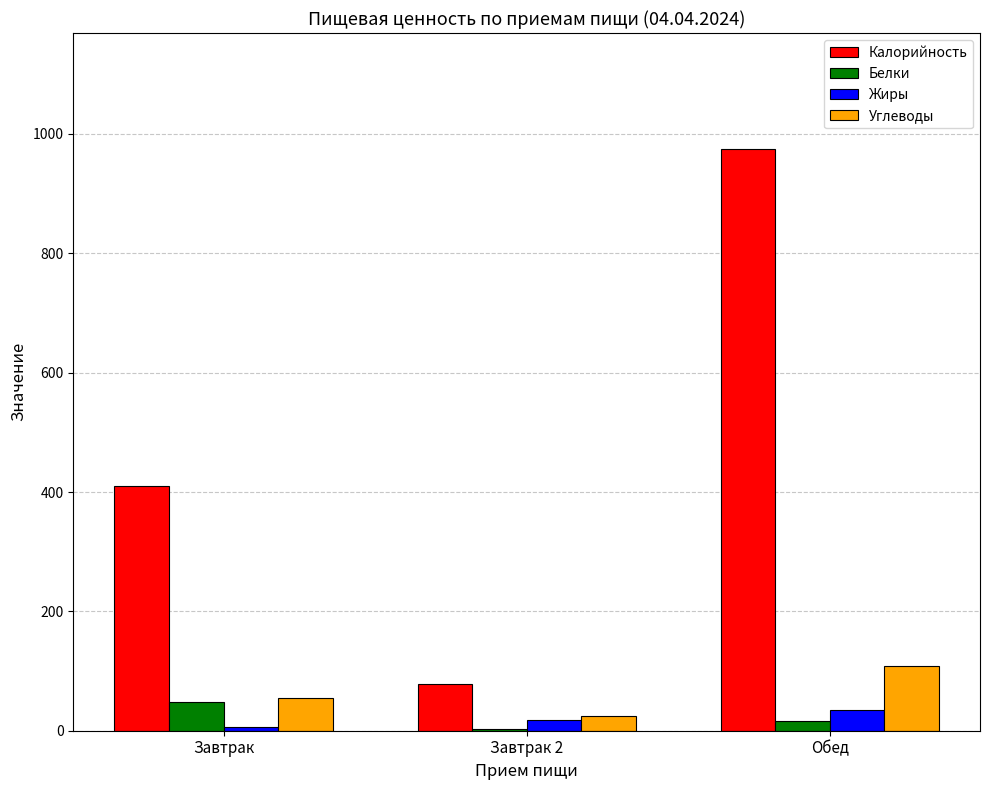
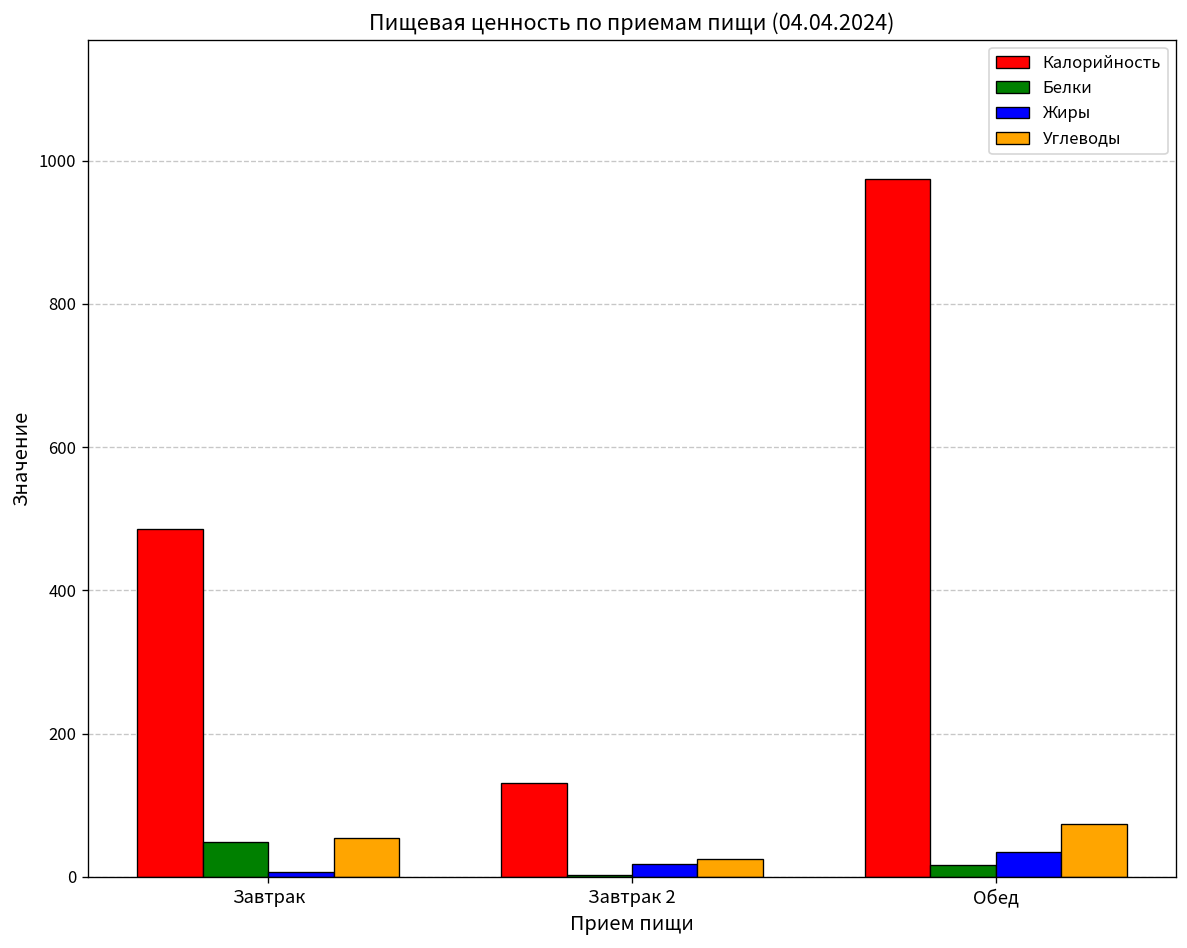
Калорийность, Завтрак: 410 -> 490
Калорийность, Завтрак 2: 80 -> 130
Углеводы, Обед: 110 -> 70
